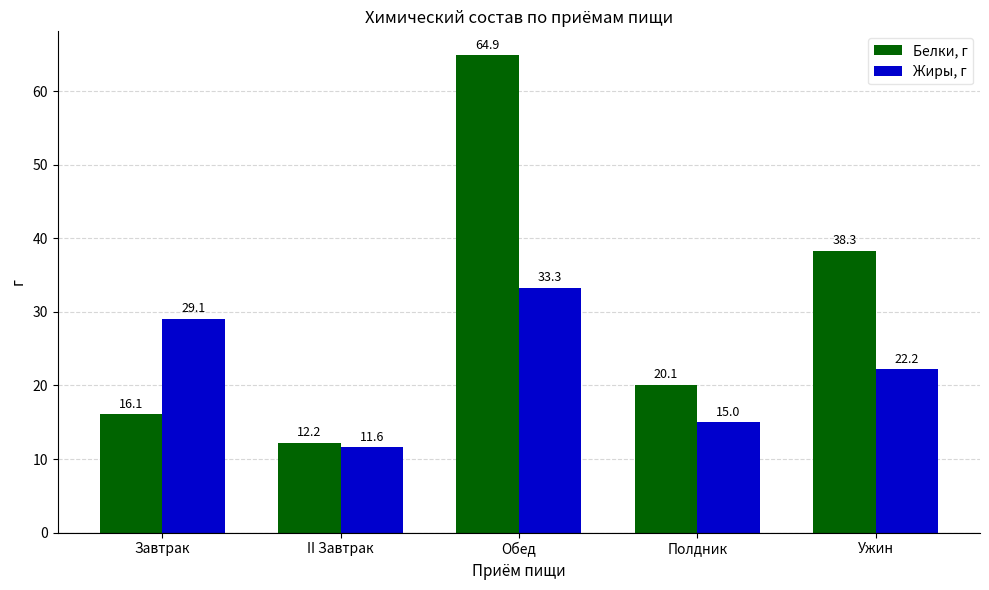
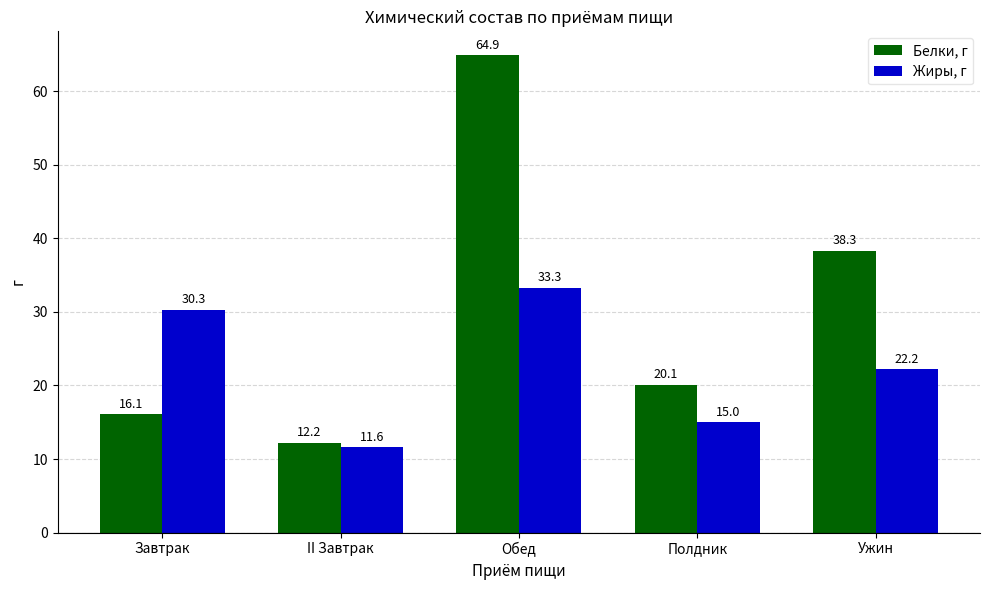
Жиры, г, Завтрак: 29.1 -> 30.3
